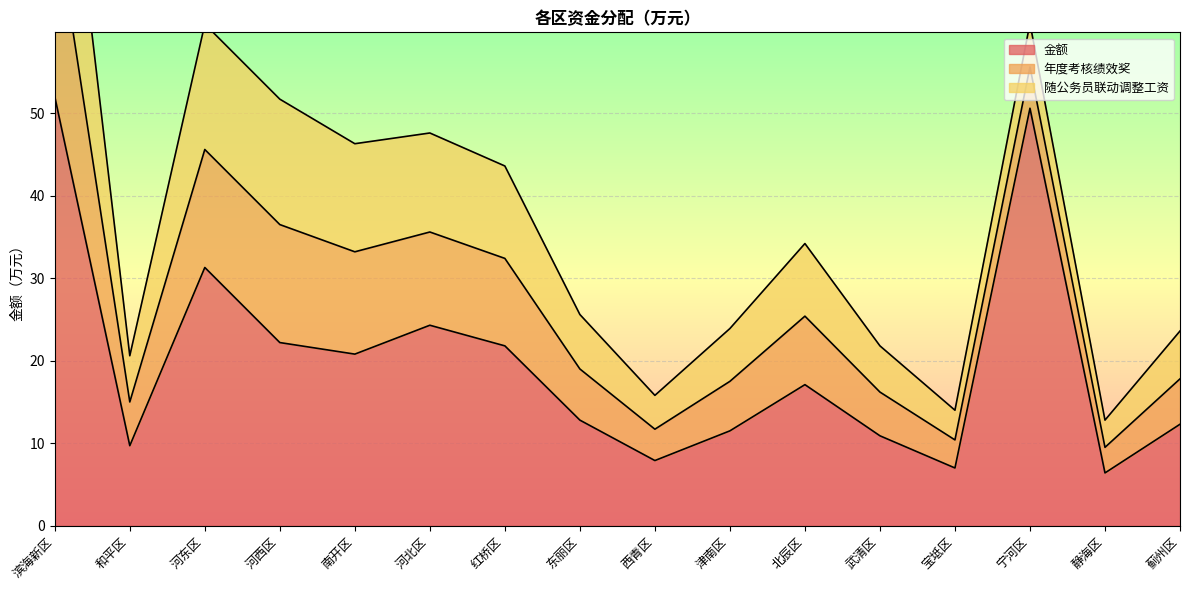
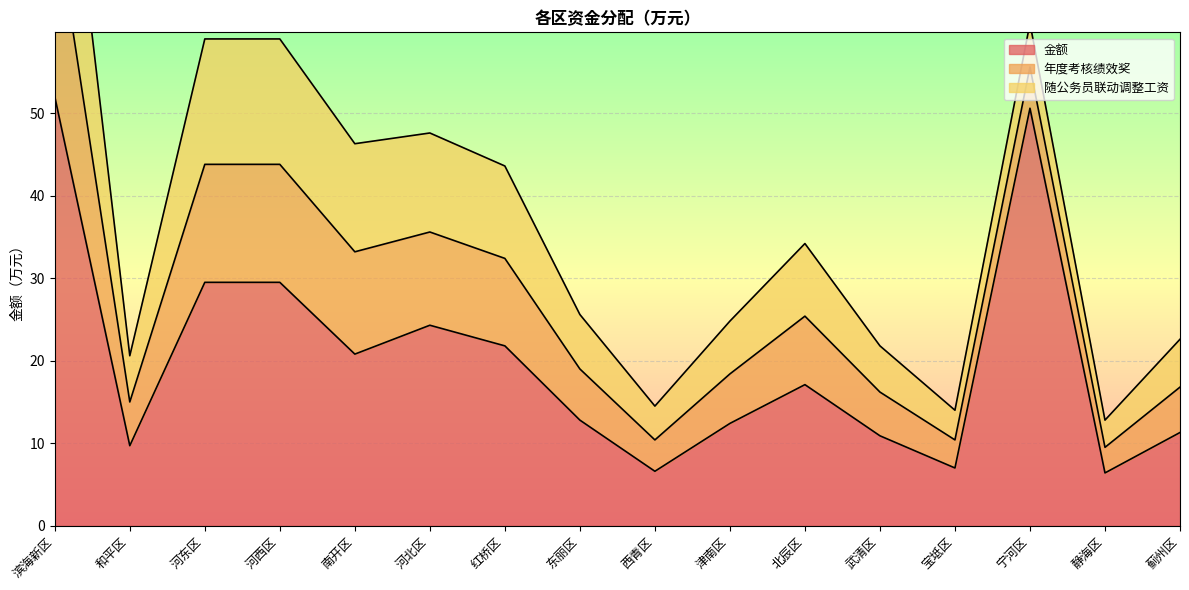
金额, 河东区: 31 -> 30
金额, 河西区: 22 -> 30
金额, 西青区: 8 -> 7
金额, 津南区: 11.5 -> 12.4
金额, 蓟州区: 12 -> 11
